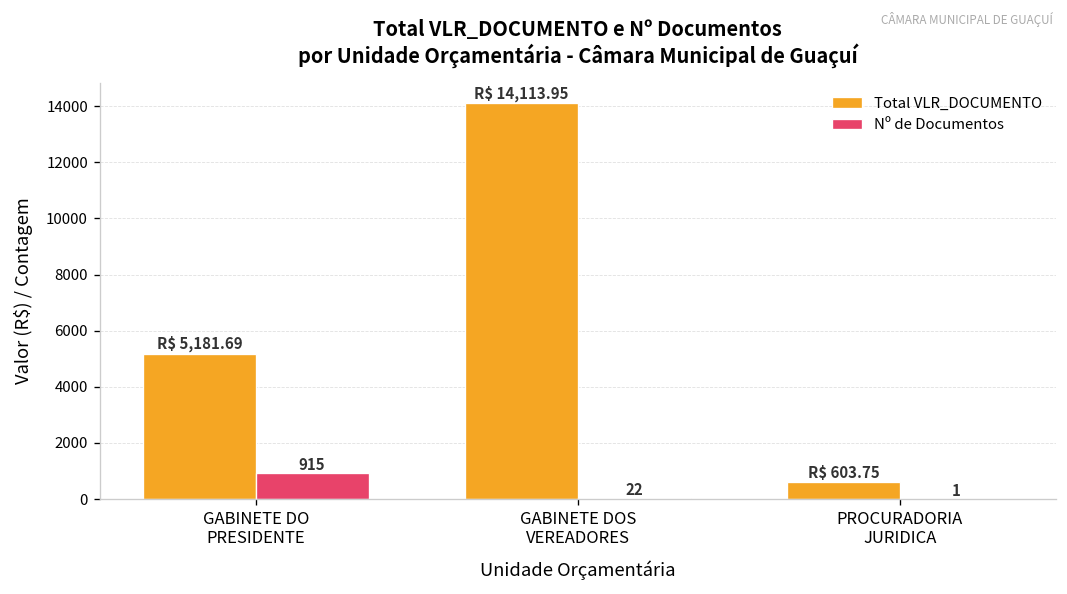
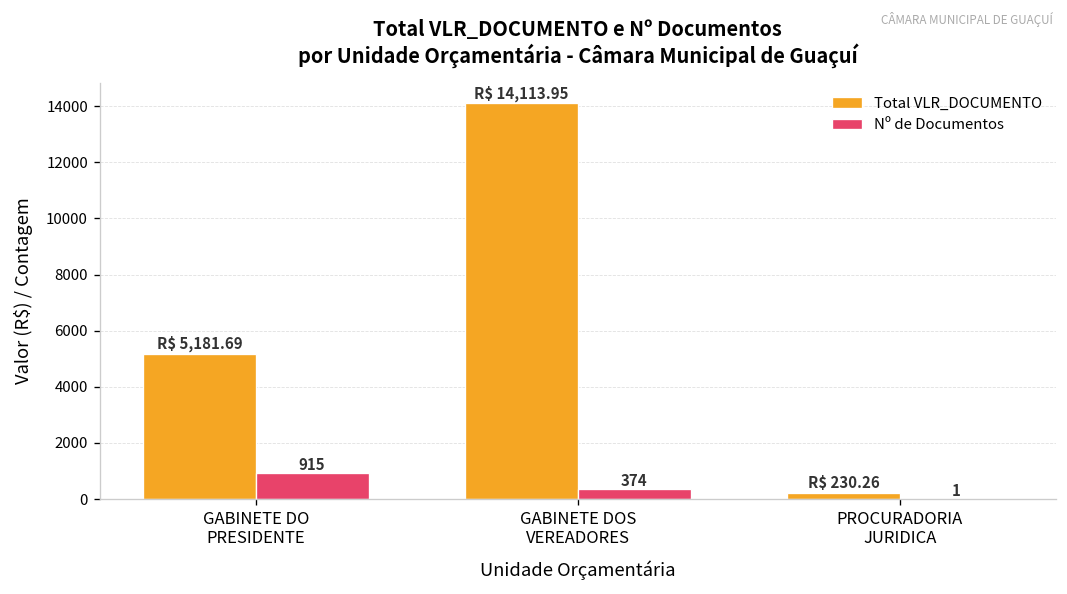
Nº de Documentos, GABINETE DOS VEREADORES: 22 -> 374
Total VLR_DOCUMENTO, PROCURADORIA JURIDICA: 603.75 -> 230.26
